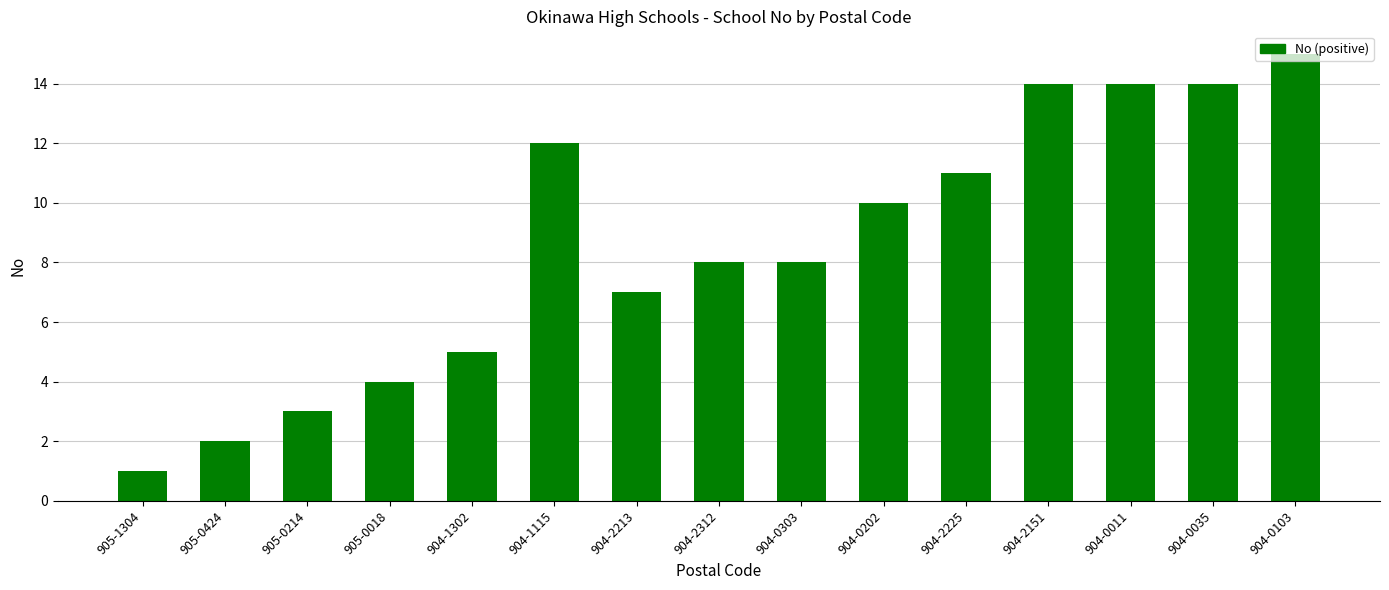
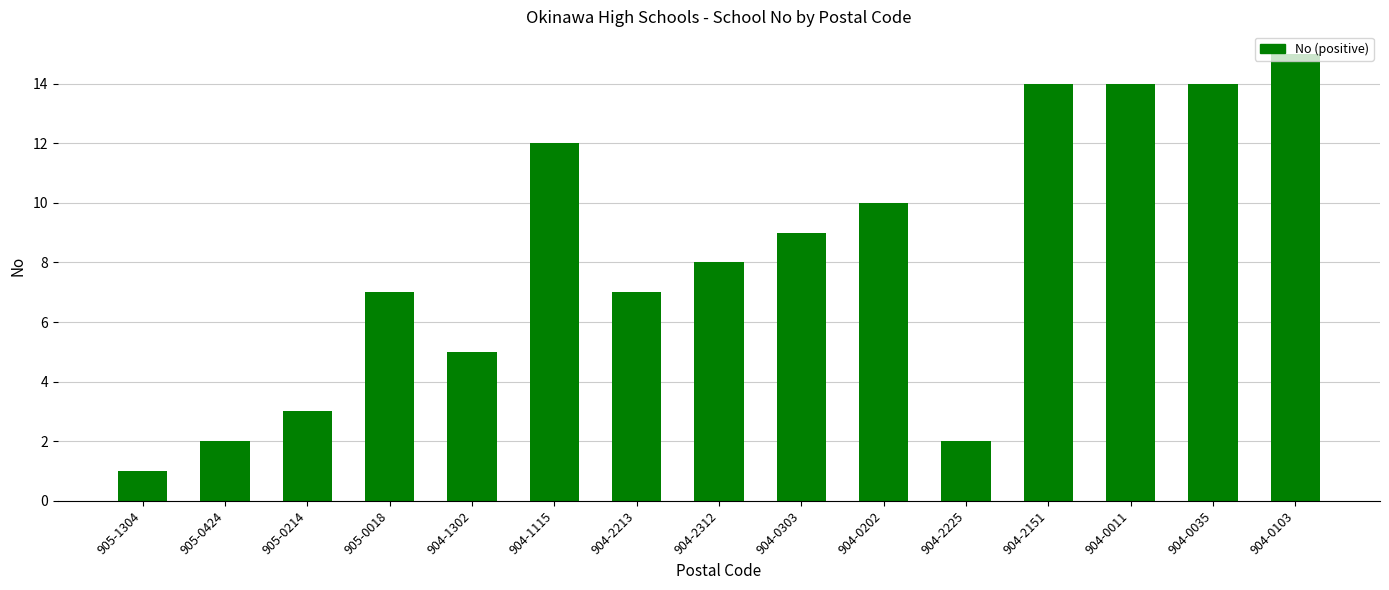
905-0018: 4 -> 7
904-0303: 8 -> 9
904-2225: 11 -> 2
